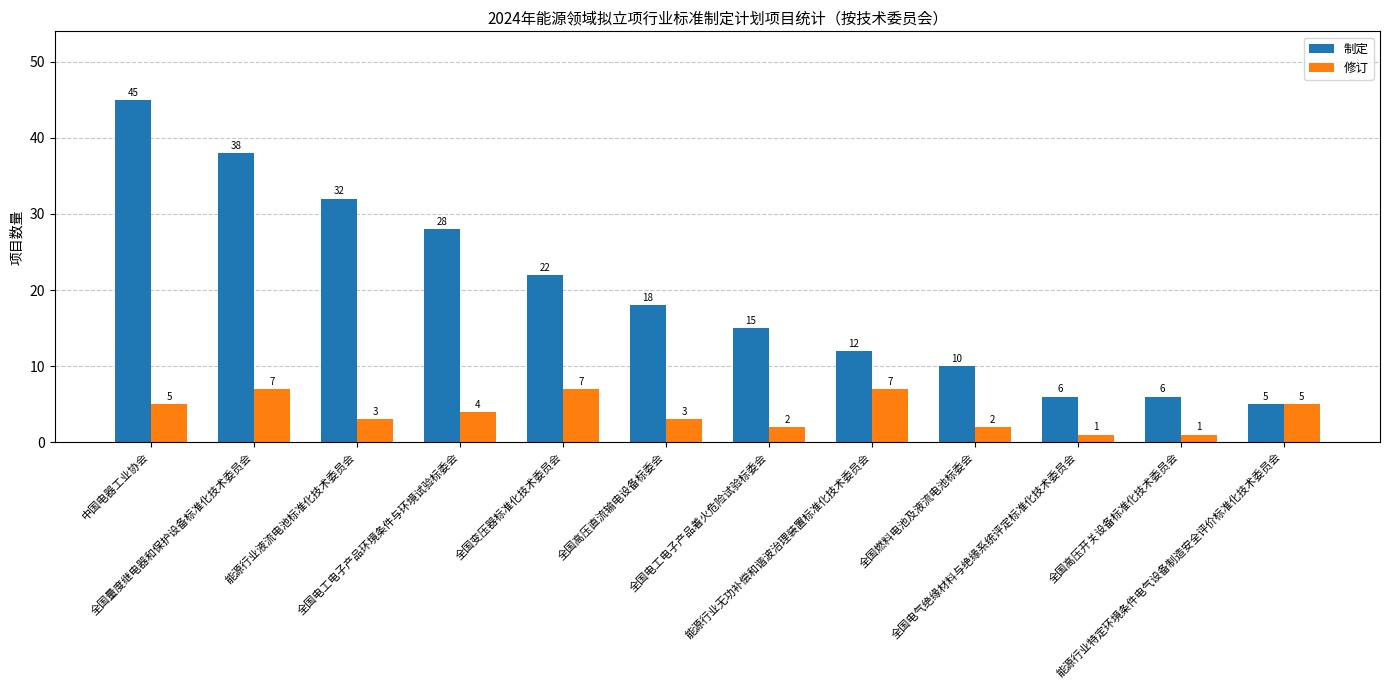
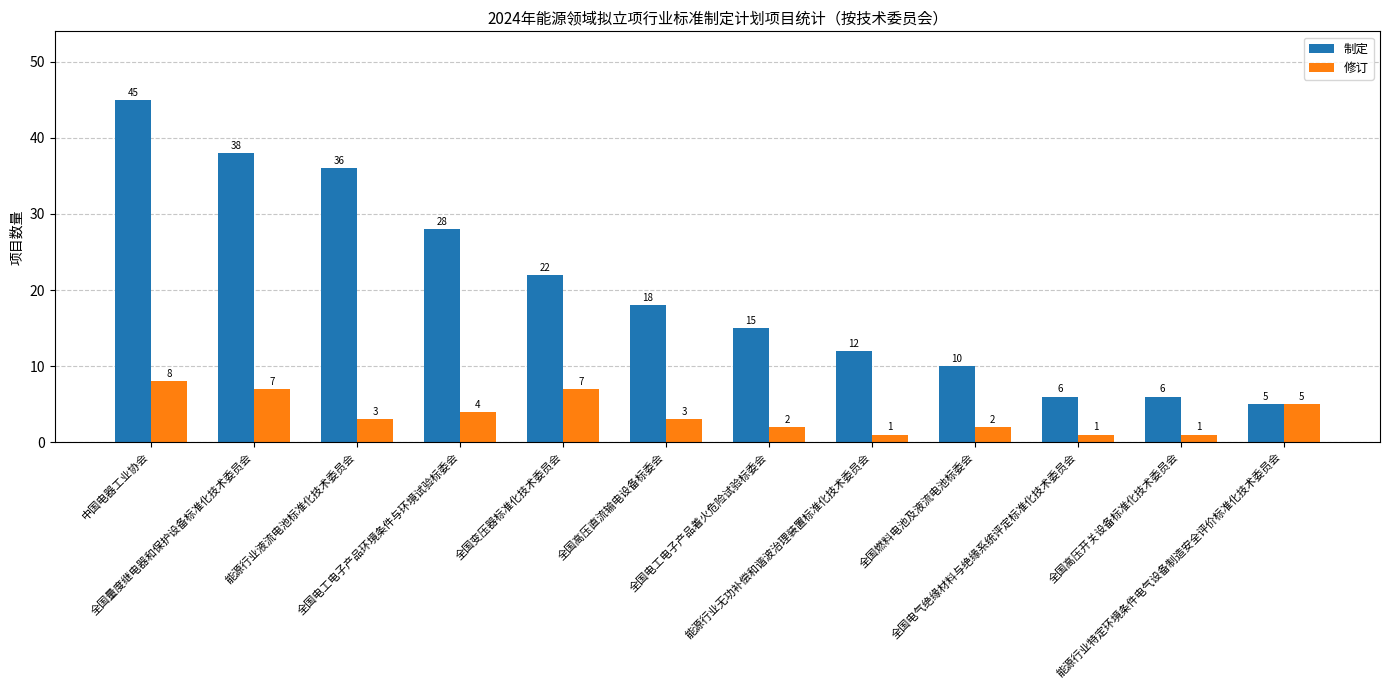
修订, 中国电器工业协会: 5 -> 8
制定, 能源行业液流电池标准化技术委员会: 32 -> 36
修订, 能源行业无功补偿和谐波治理装置标准化技术委员会: 7 -> 1
